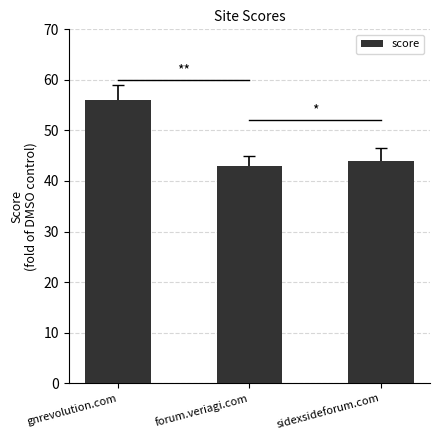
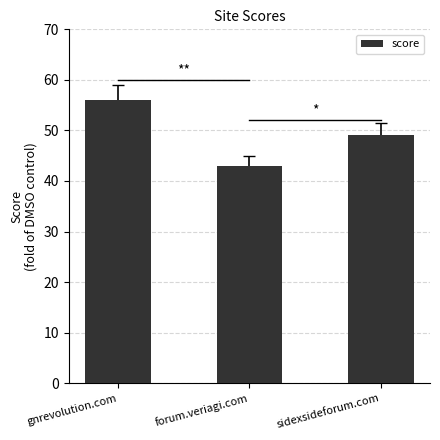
score, sidexsideforum.com: 44 -> 49
